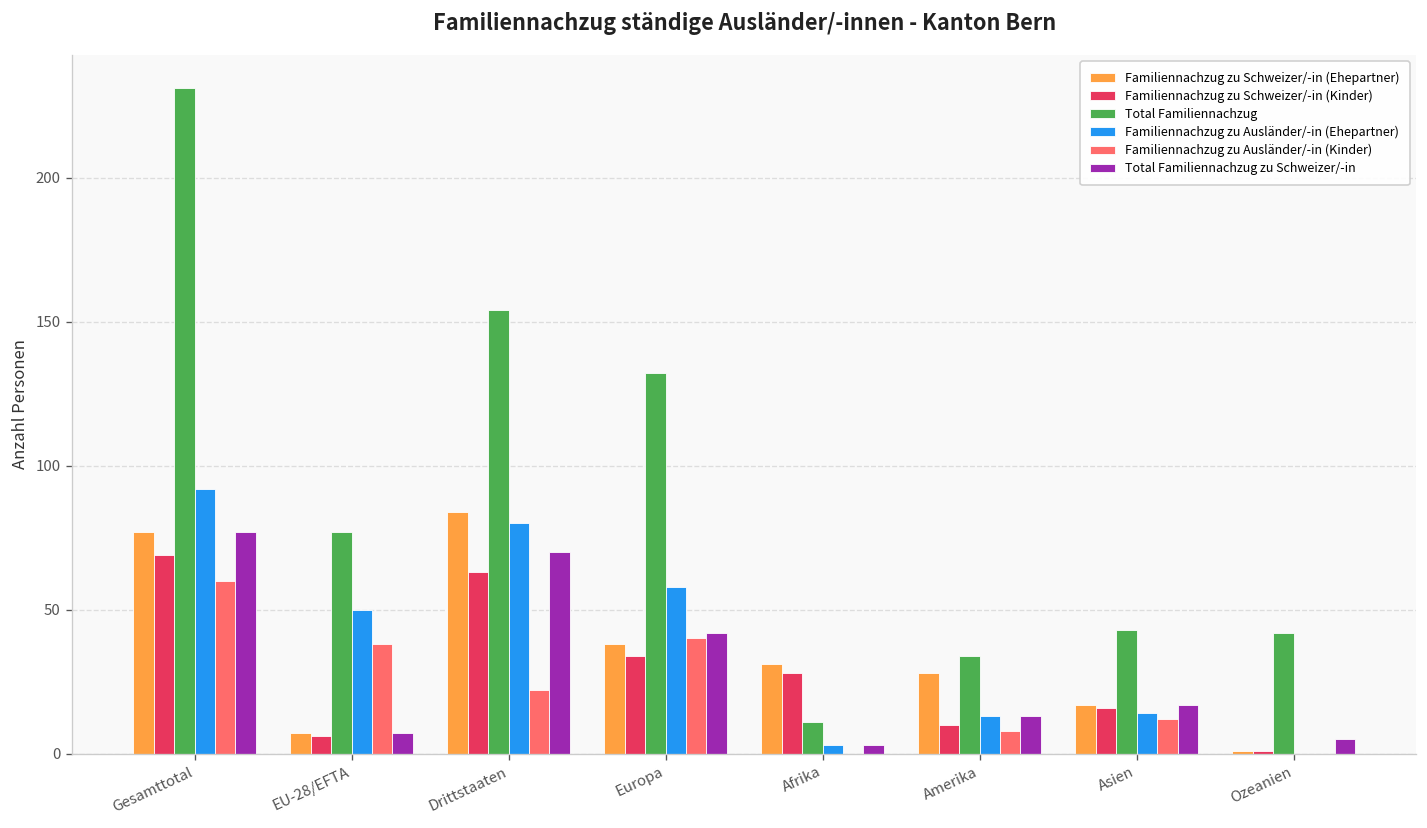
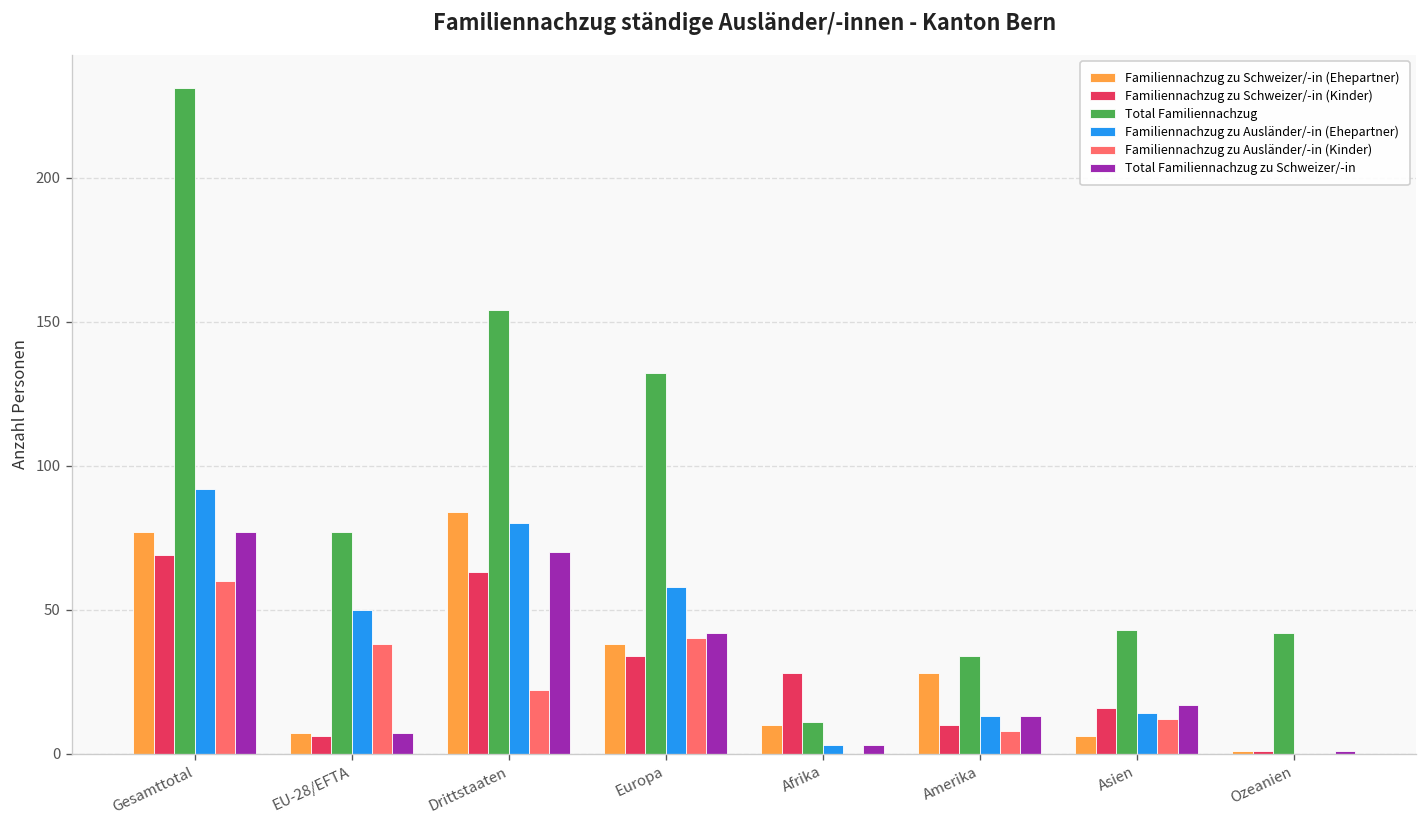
Familiennachzug zu Schweizer/-in (Ehepartner), Afrika: 31 -> 10
Familiennachzug zu Schweizer/-in (Ehepartner), Asien: 17 -> 6
Total Familiennachzug zu Schweizer/-in, Ozeanien: 5 -> 1
